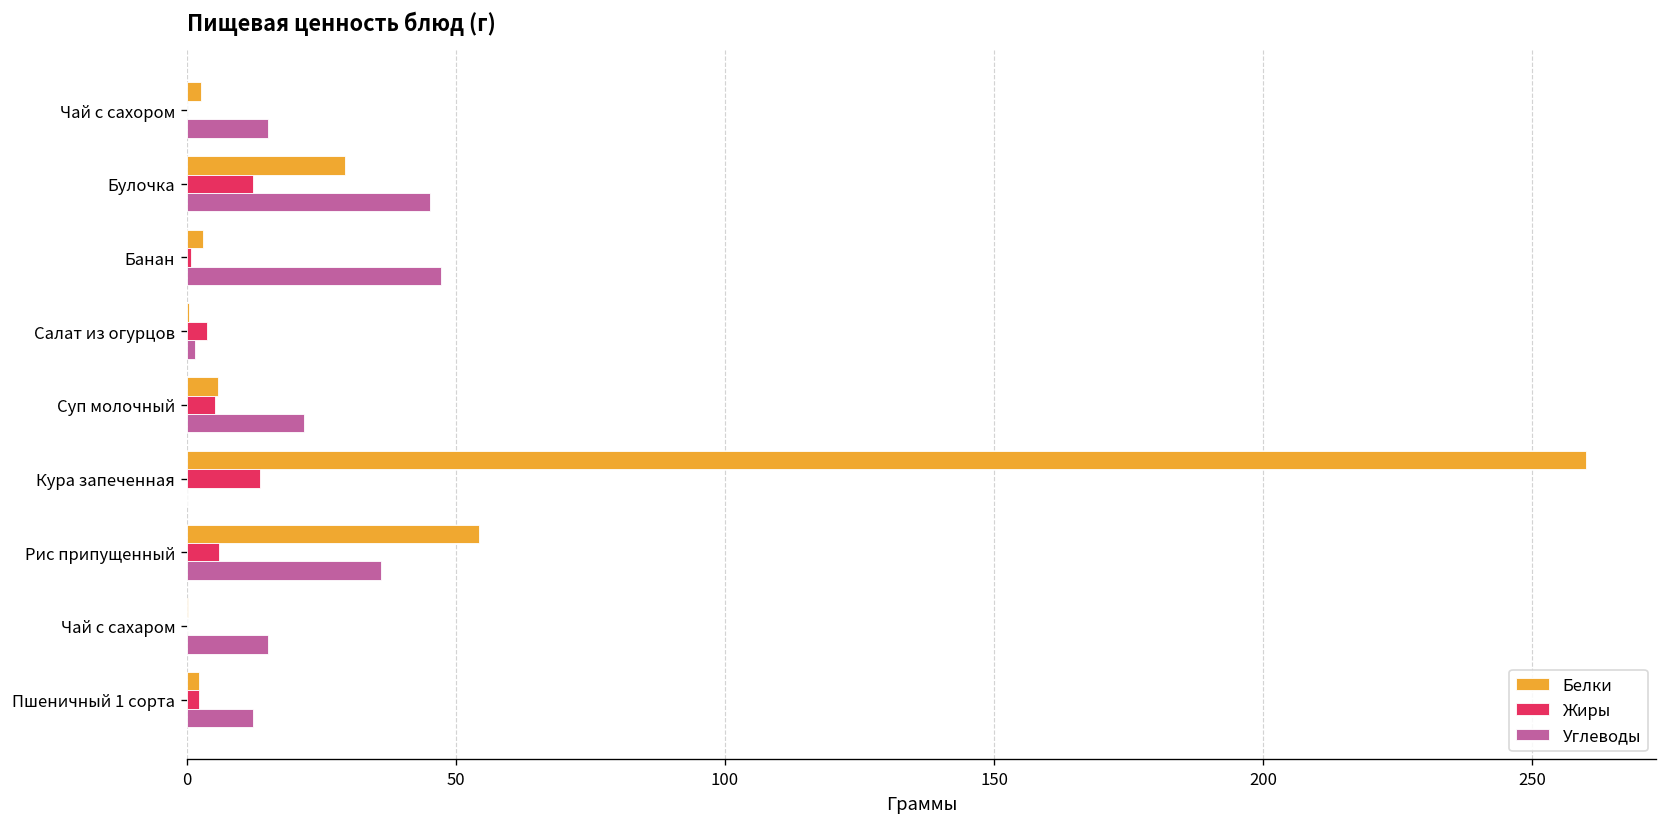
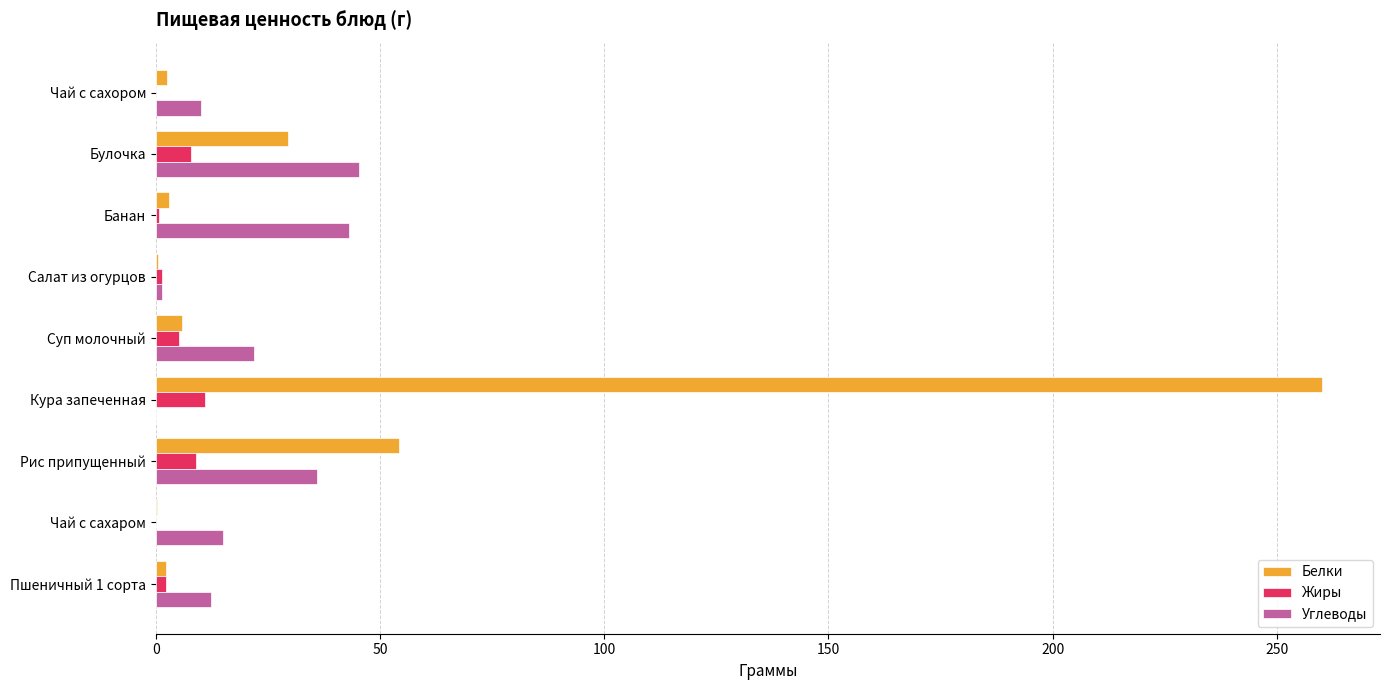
Углеводы, Чай с сахором: 15 -> 10
Жиры, Булочка: 12 -> 8
Углеводы, Банан: 47 -> 43
Жиры, Салат из огурцов: 4 -> 2
Жиры, Кура запеченная: 14 -> 11
Жиры, Рис припущенный: 6 -> 9
